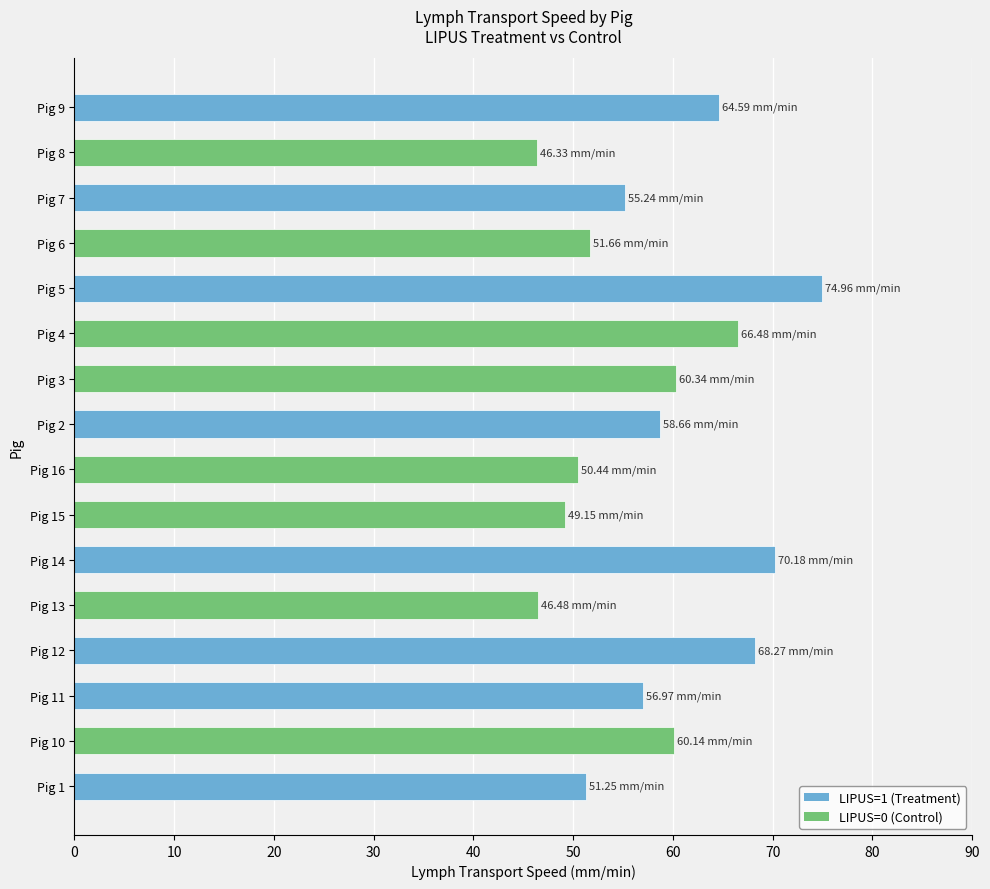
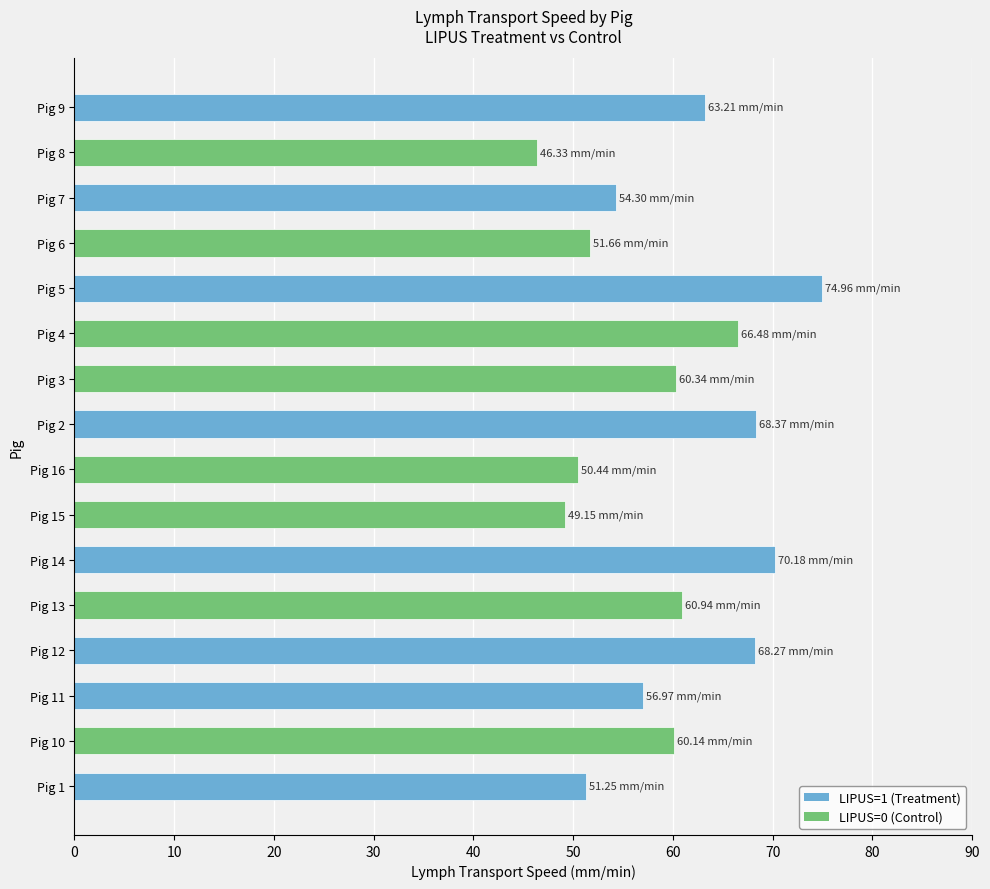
Pig 9: 64.59 -> 63.21
Pig 7: 55.24 -> 54.30
Pig 2: 58.66 -> 68.37
Pig 13: 46.48 -> 60.94
